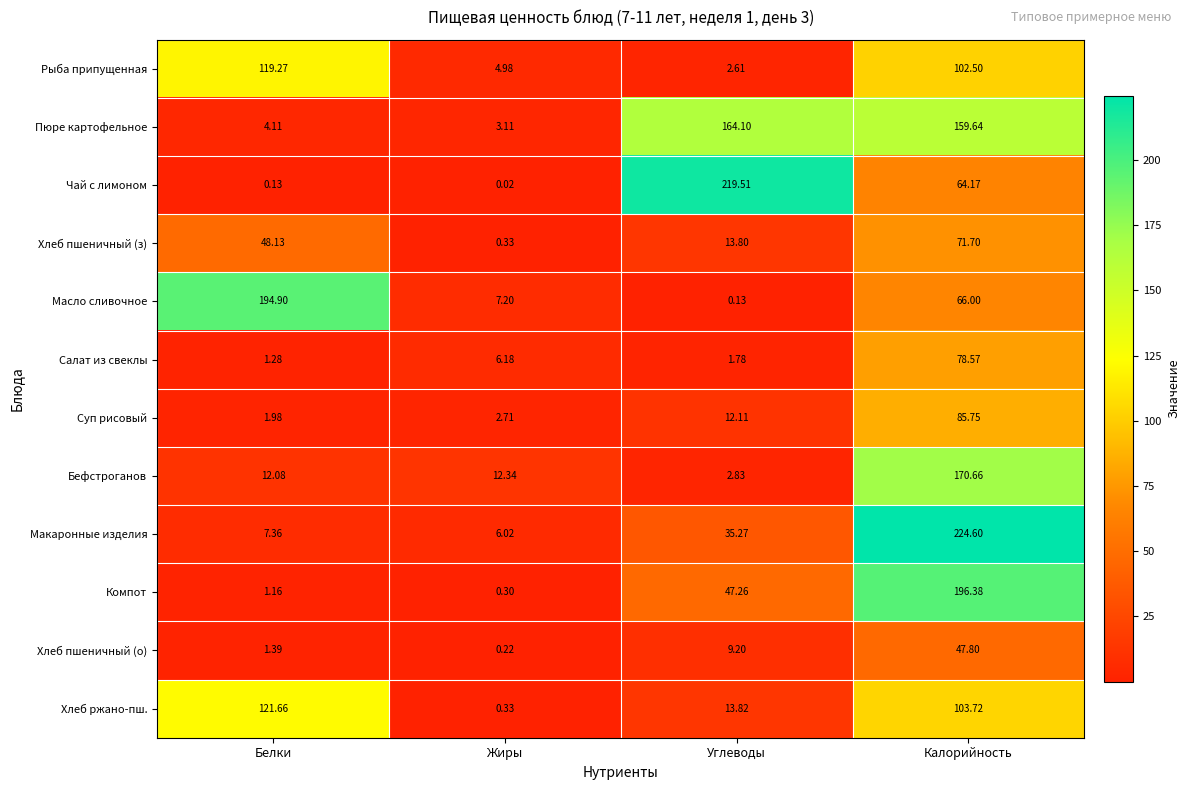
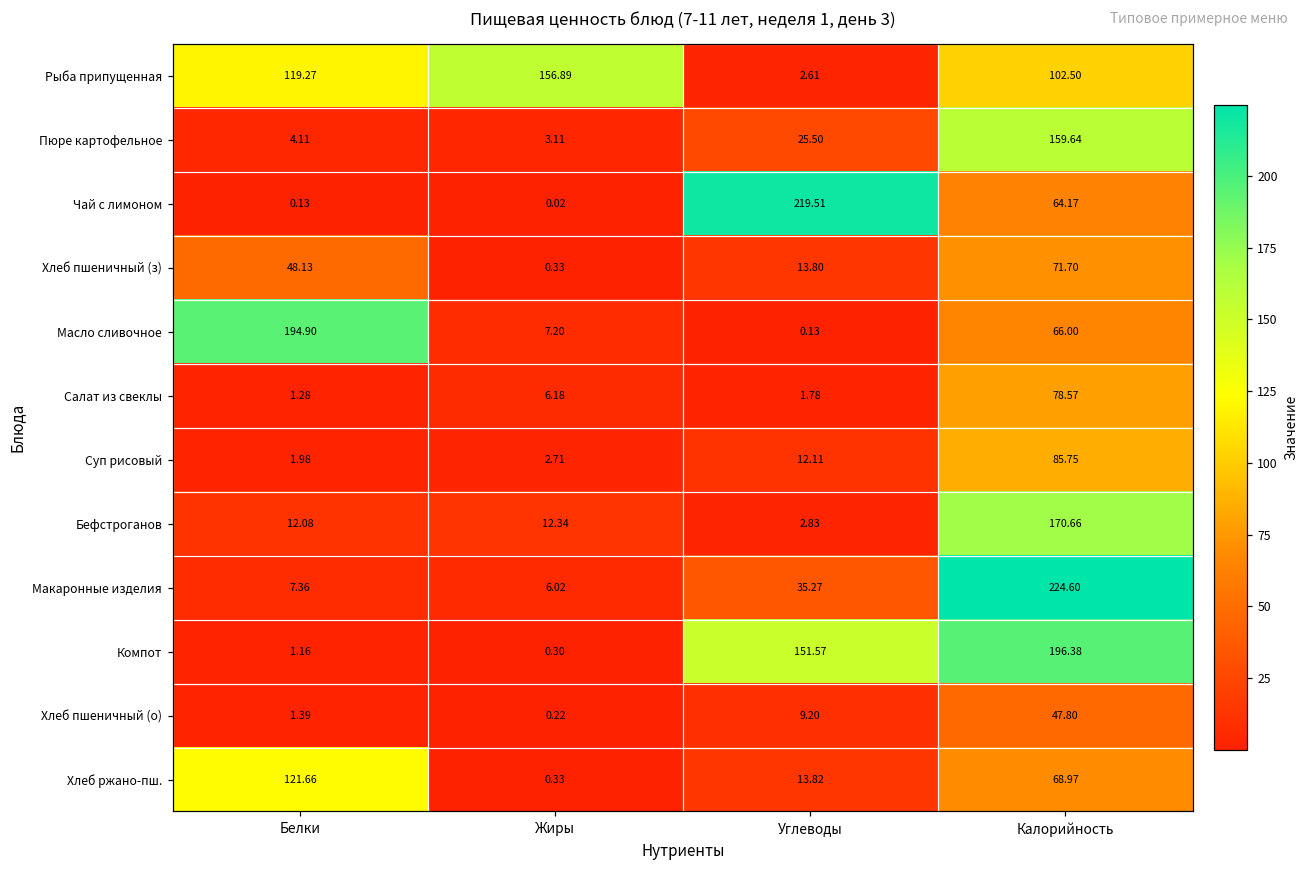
Рыба припущенная, Жиры: 4.98 -> 156.89
Пюре картофельное, Углеводы: 164.10 -> 25.50
Компот, Углеводы: 47.26 -> 151.57
Хлеб ржано-пш., Калорийность: 103.72 -> 68.97
